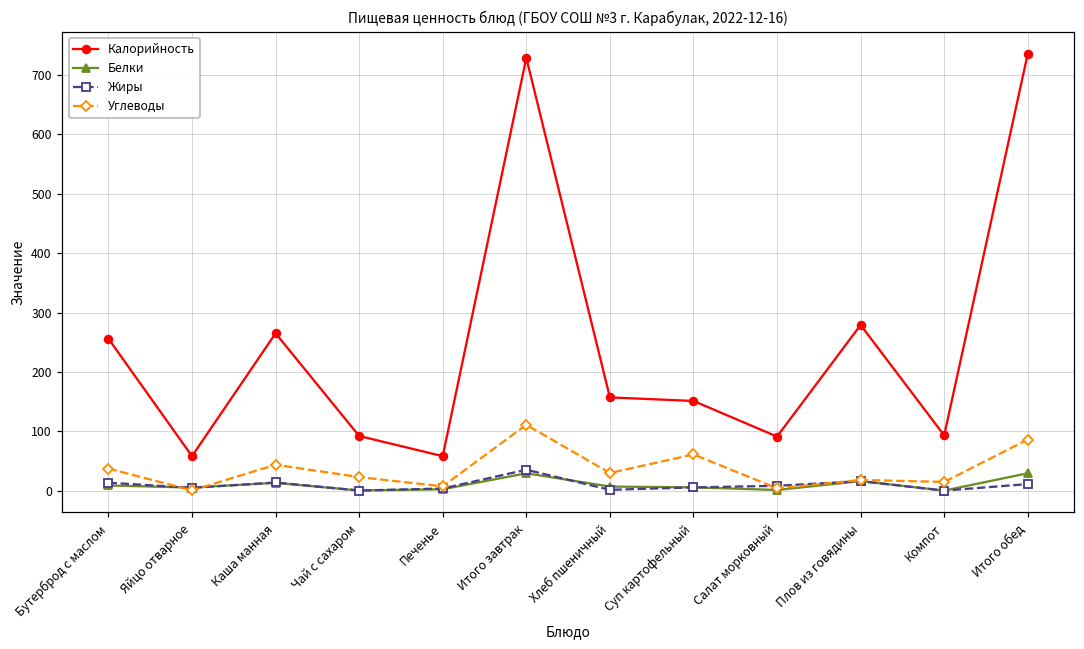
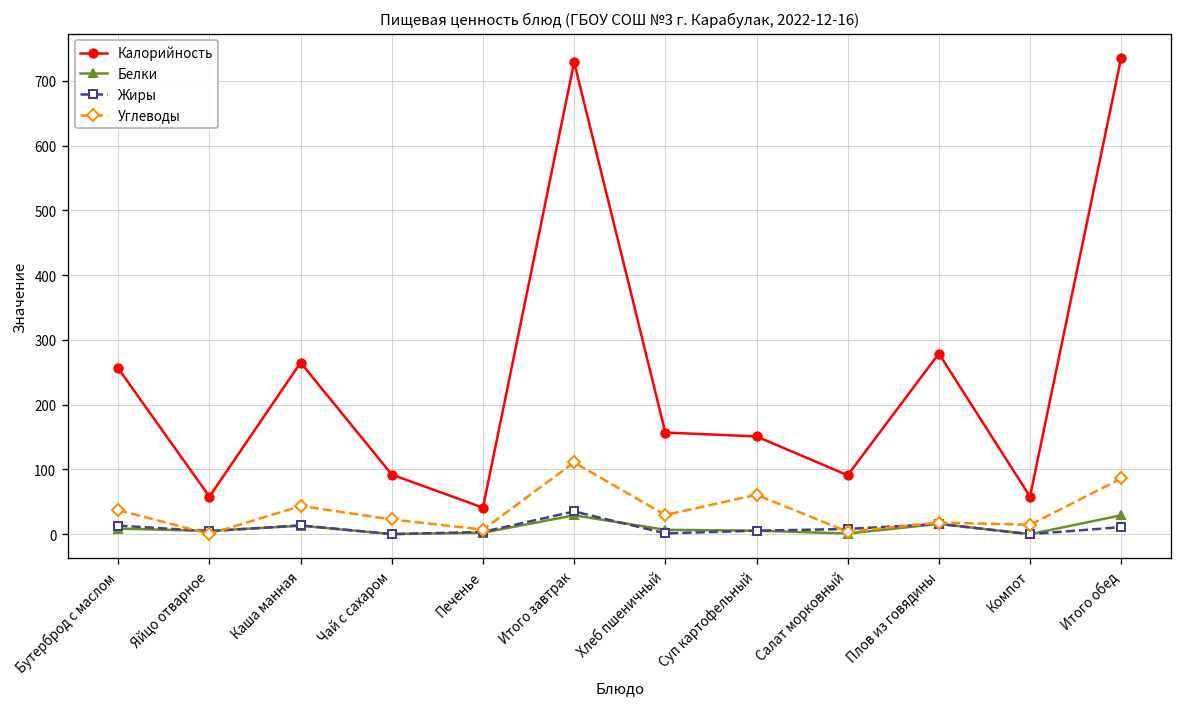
Калорийность, Печенье: 60 -> 40
Калорийность, Компот: 90 -> 60
